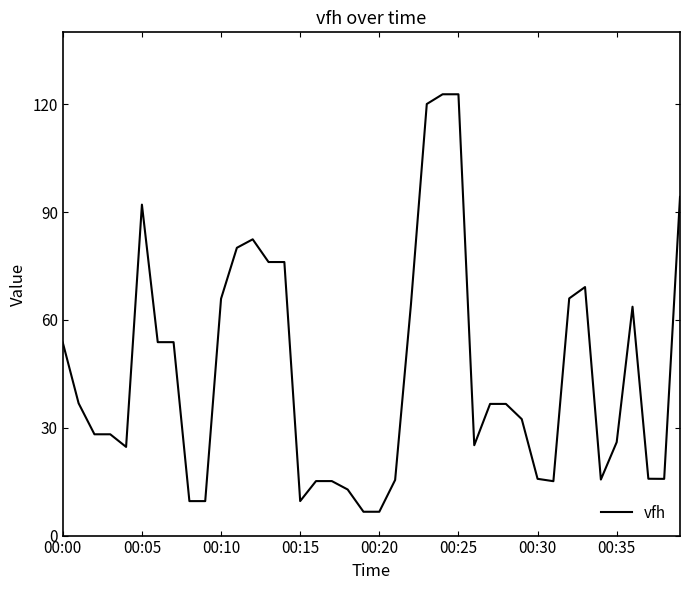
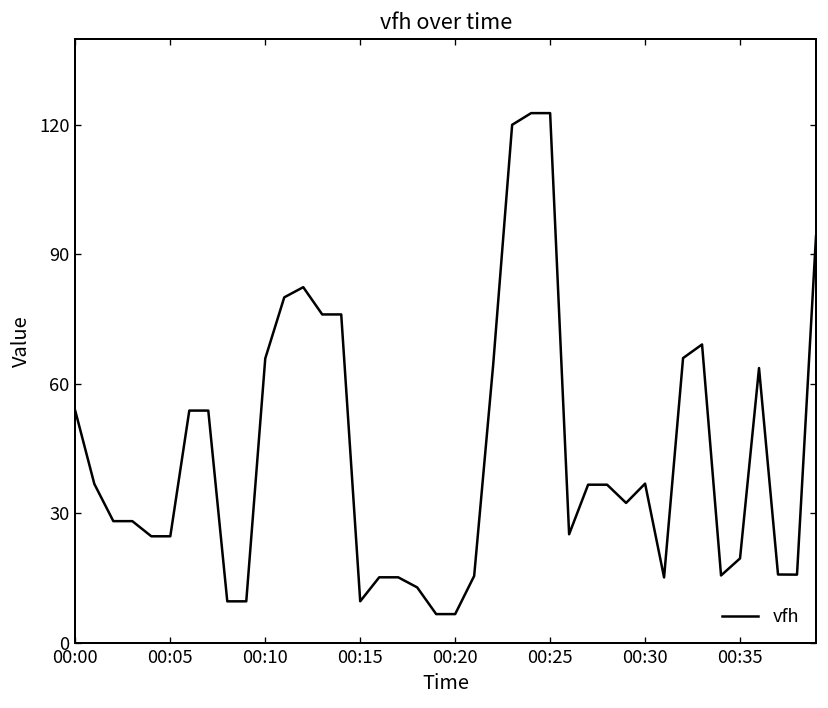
00:05: 92 -> 25
00:30: 16 -> 37
00:35: 26 -> 20
